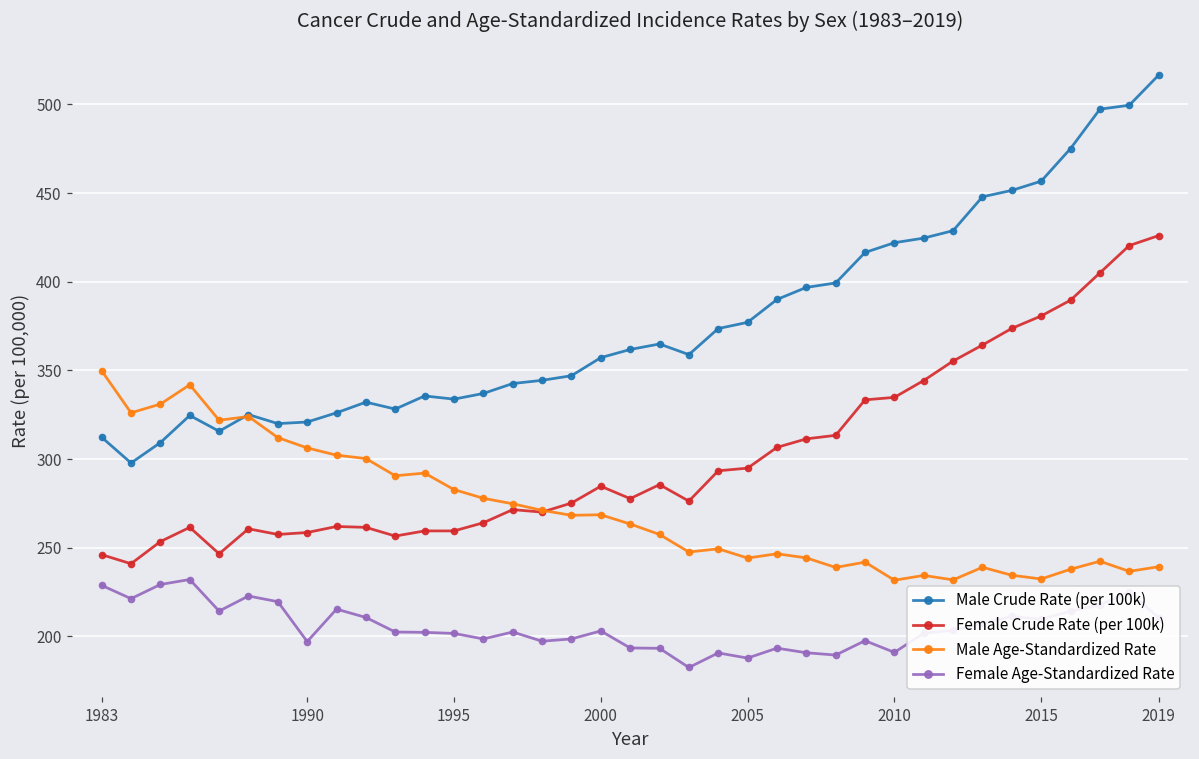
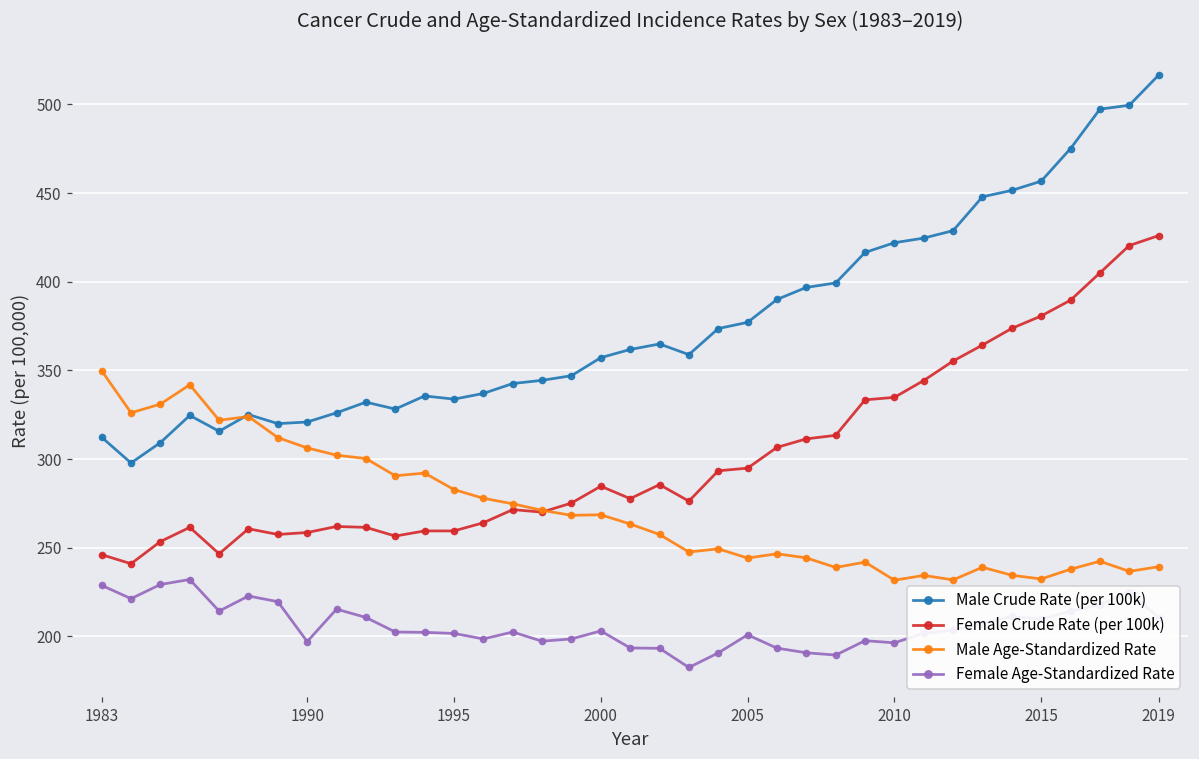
Female Age-Standardized Rate, 2005: 188 -> 201
Female Age-Standardized Rate, 2010: 191 -> 196
